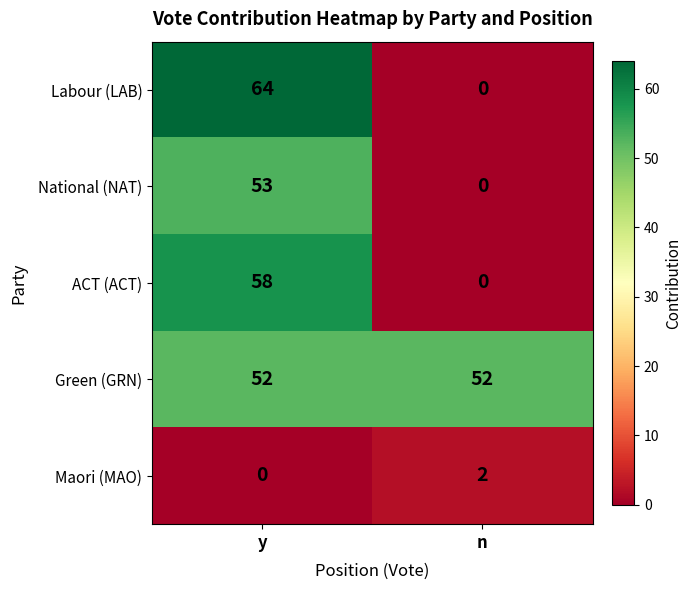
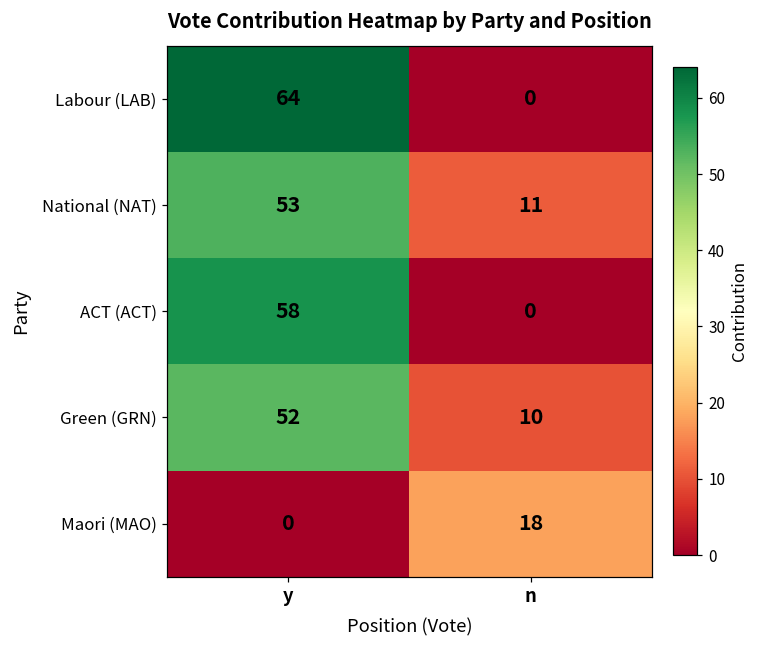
National (NAT), n: 0 -> 11
Green (GRN), n: 52 -> 10
Maori (MAO), n: 2 -> 18
